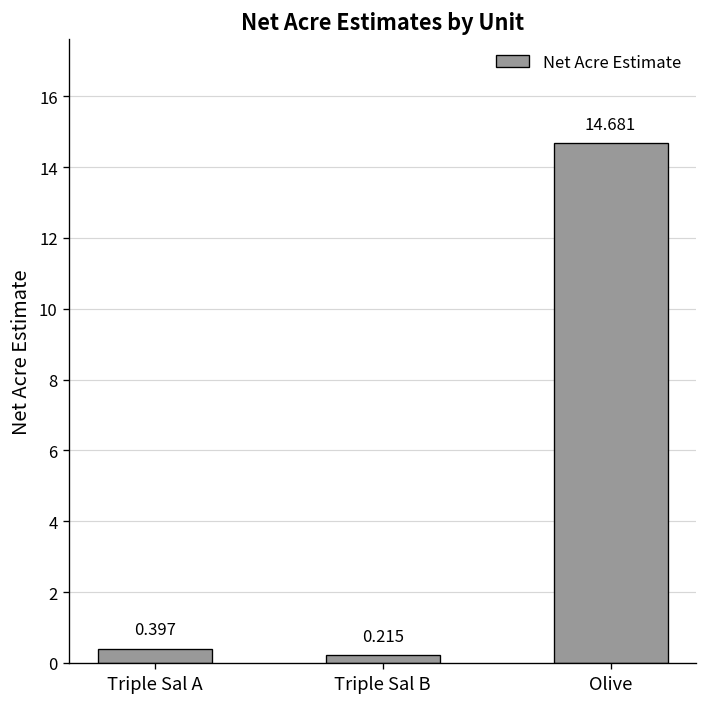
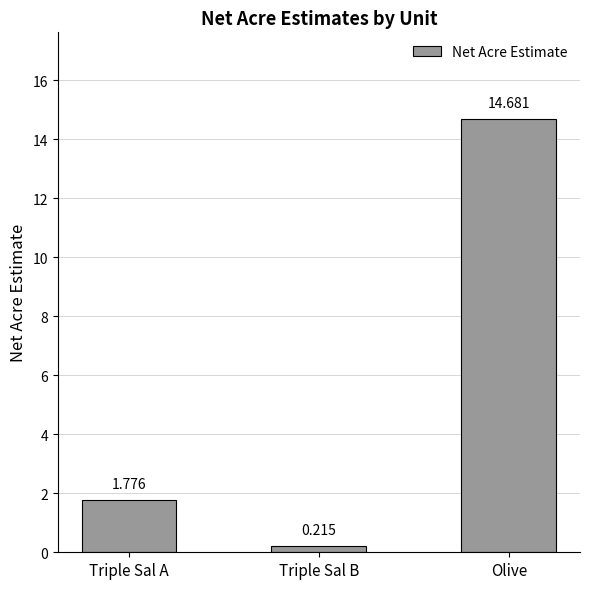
Triple Sal A: 0.397 -> 1.776
